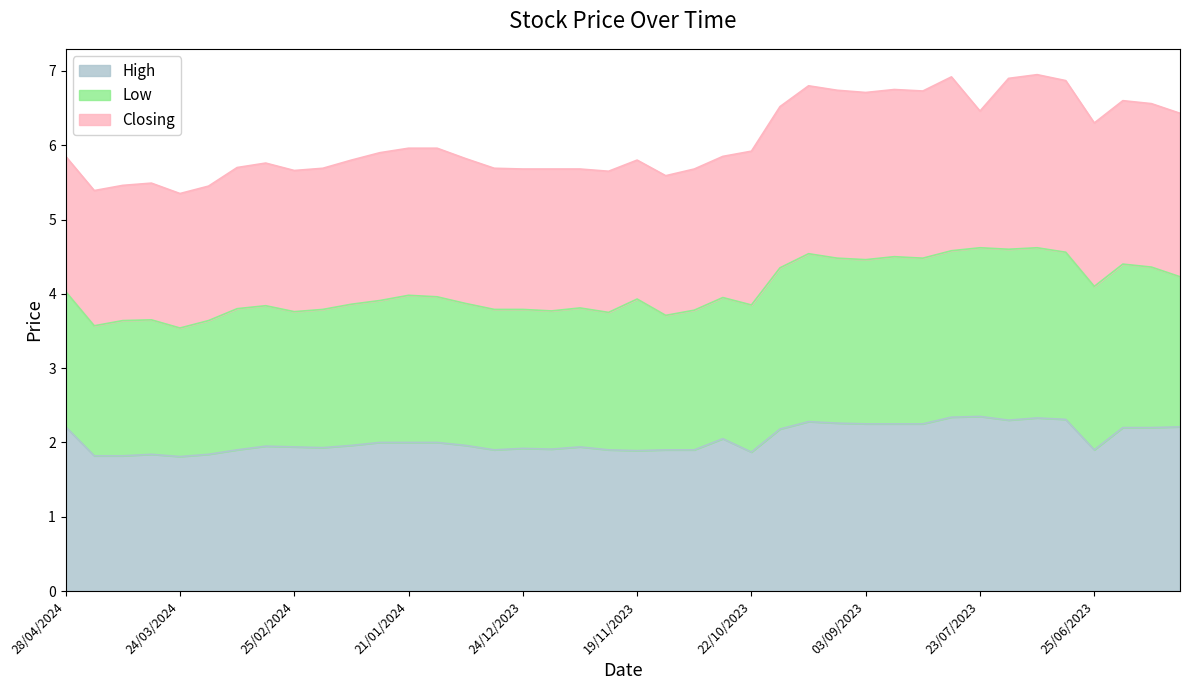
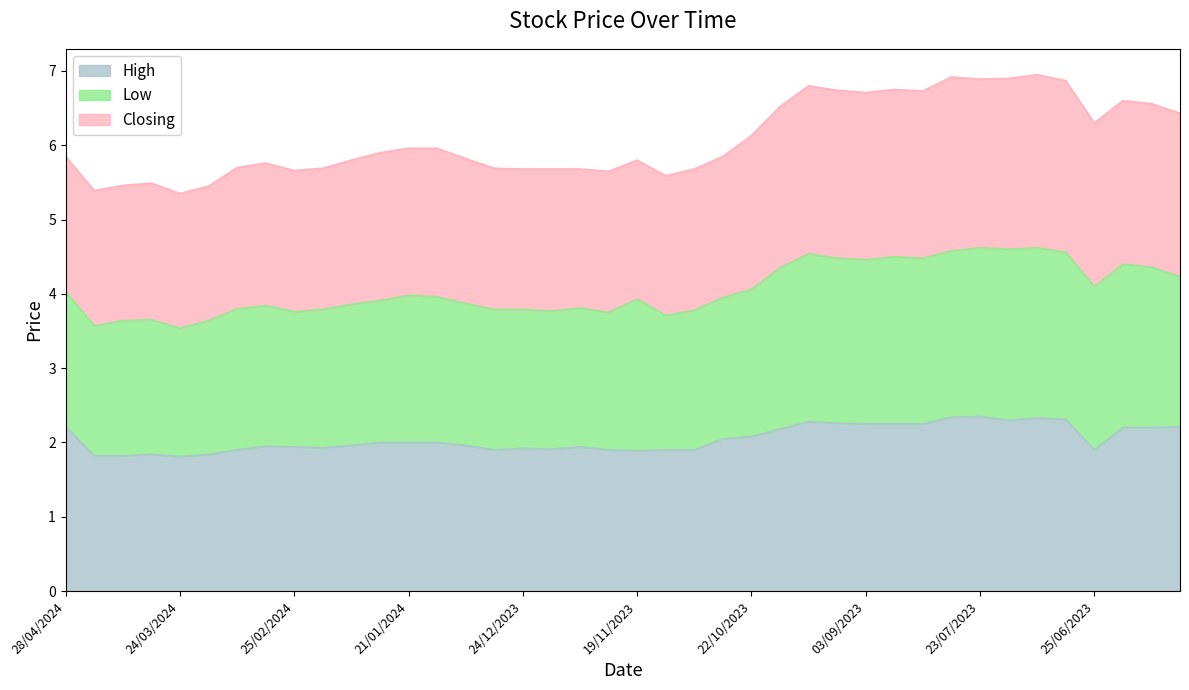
High, 22/10/2023: 1.9 -> 2.1
Closing, 23/07/2023: 1.8 -> 2.3
